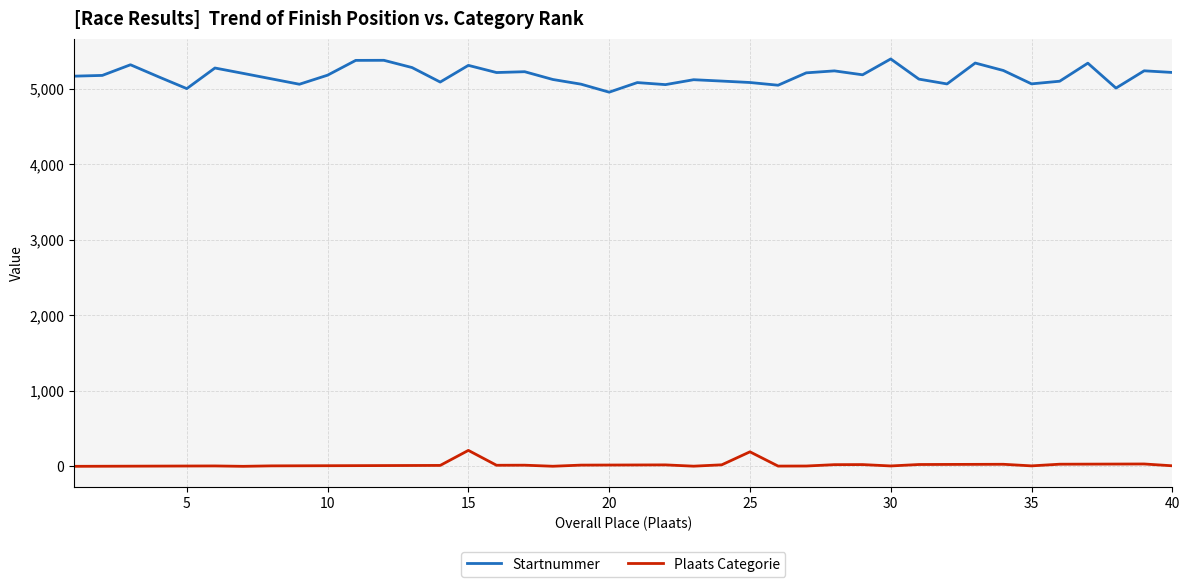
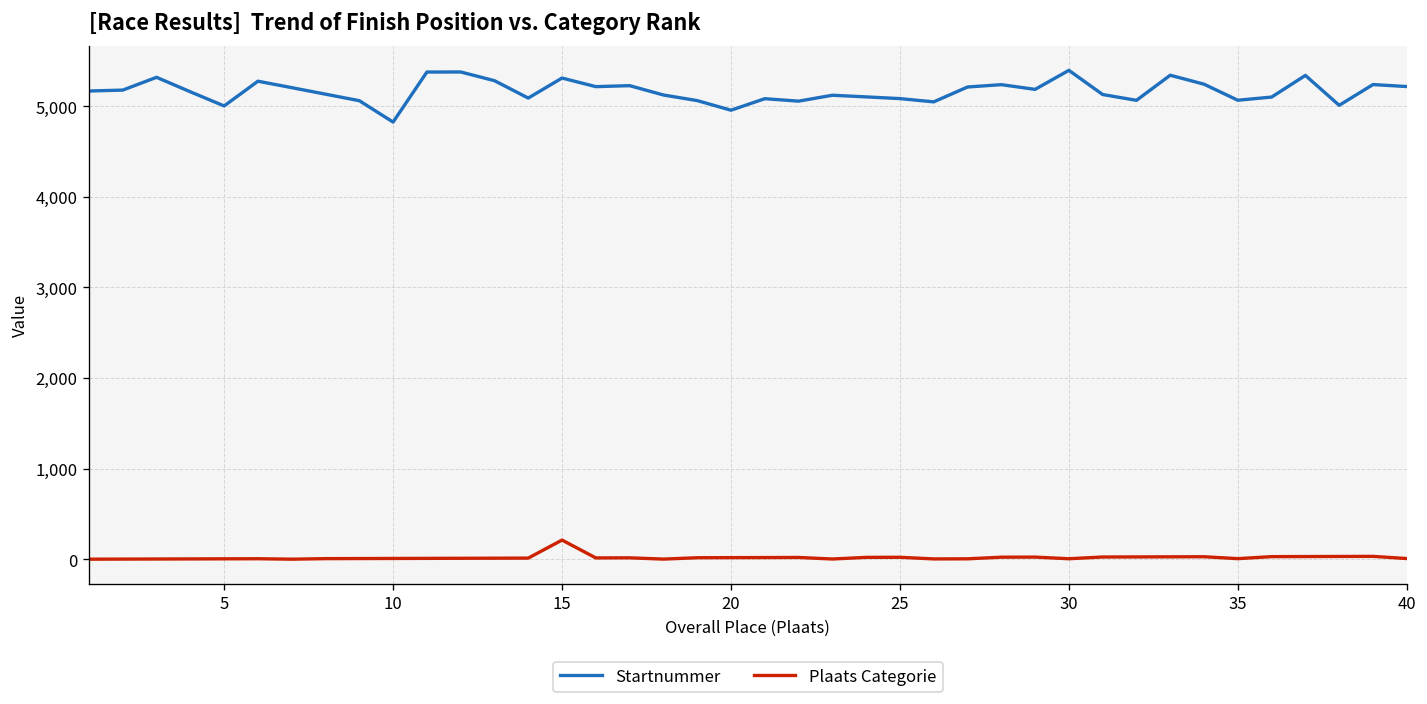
Startnummer, 10: 5,200 -> 4,800
Plaats Categorie, 25: 200 -> 0
